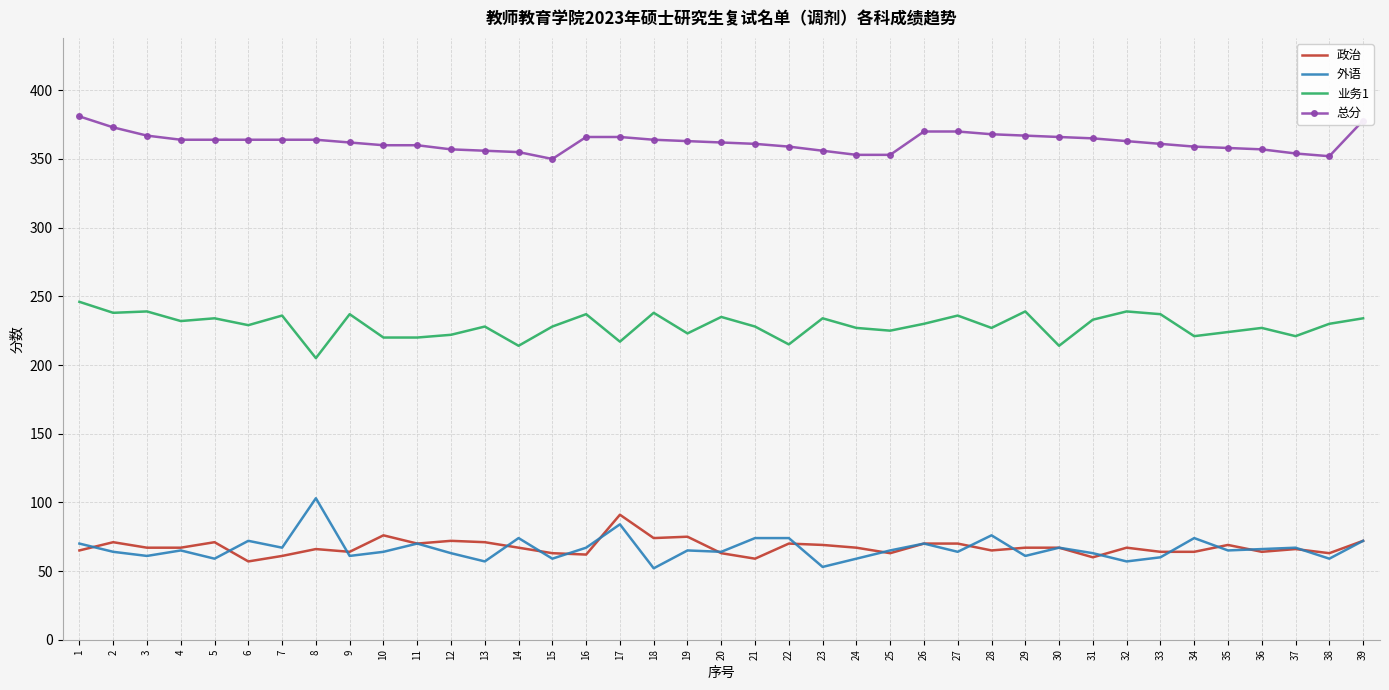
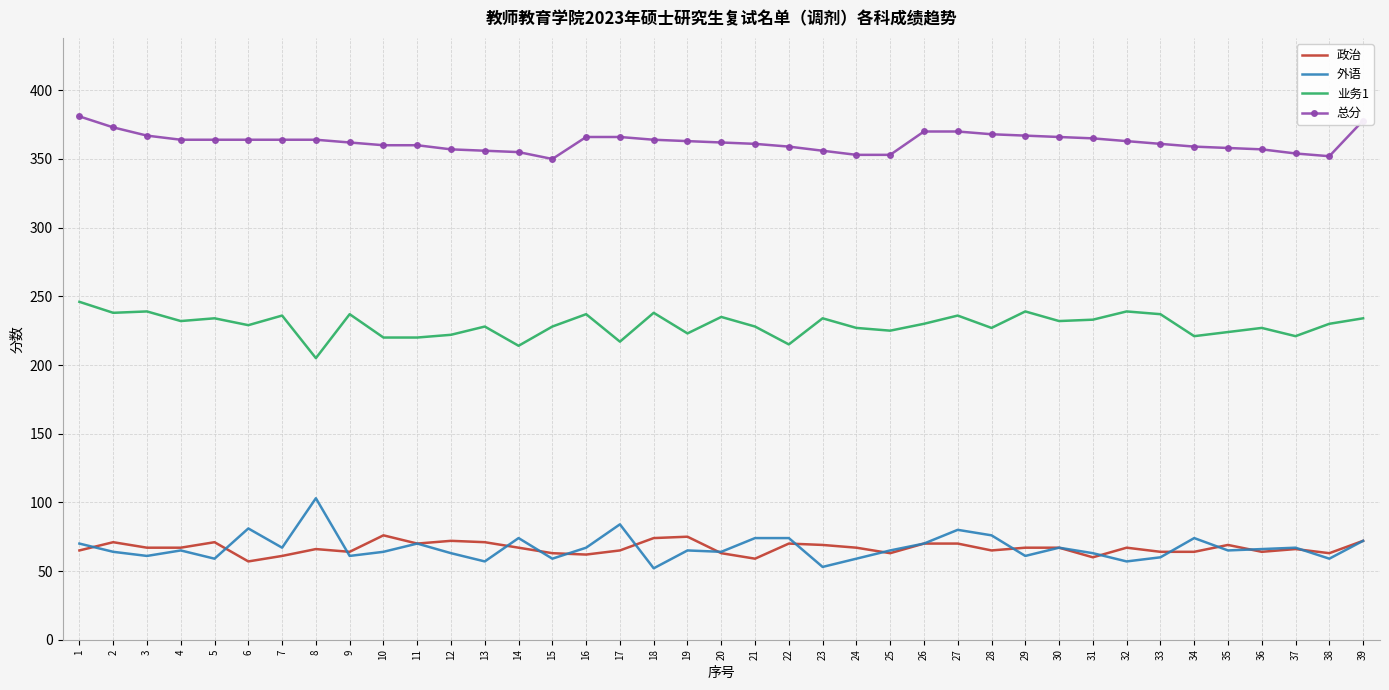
外语, 6: 72 -> 81
政治, 17: 91 -> 65
外语, 27: 64 -> 80
业务1, 30: 214 -> 232
